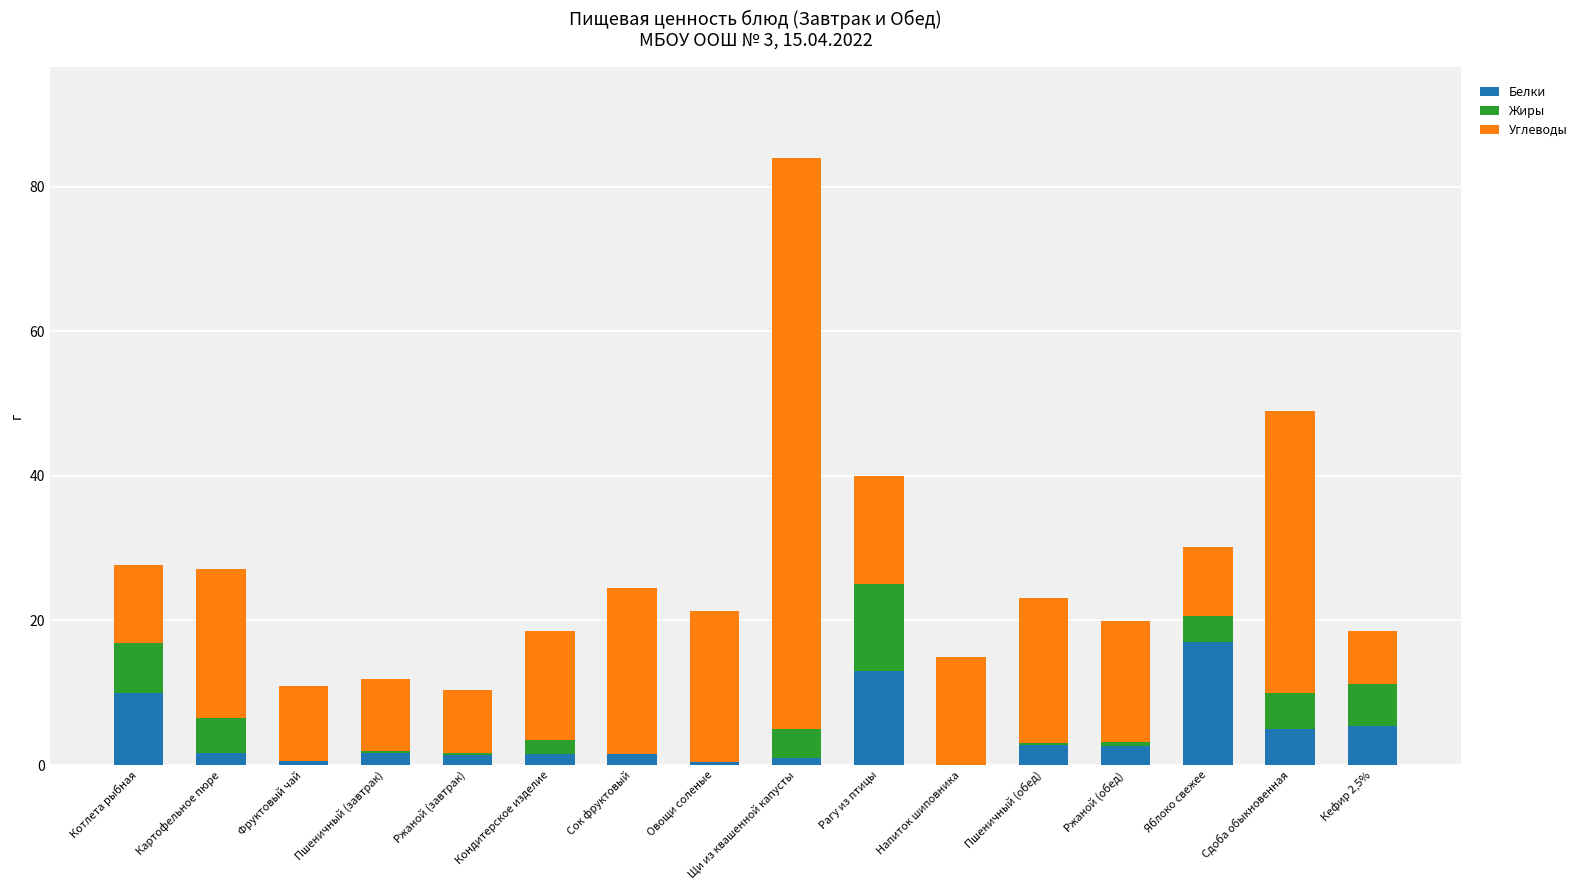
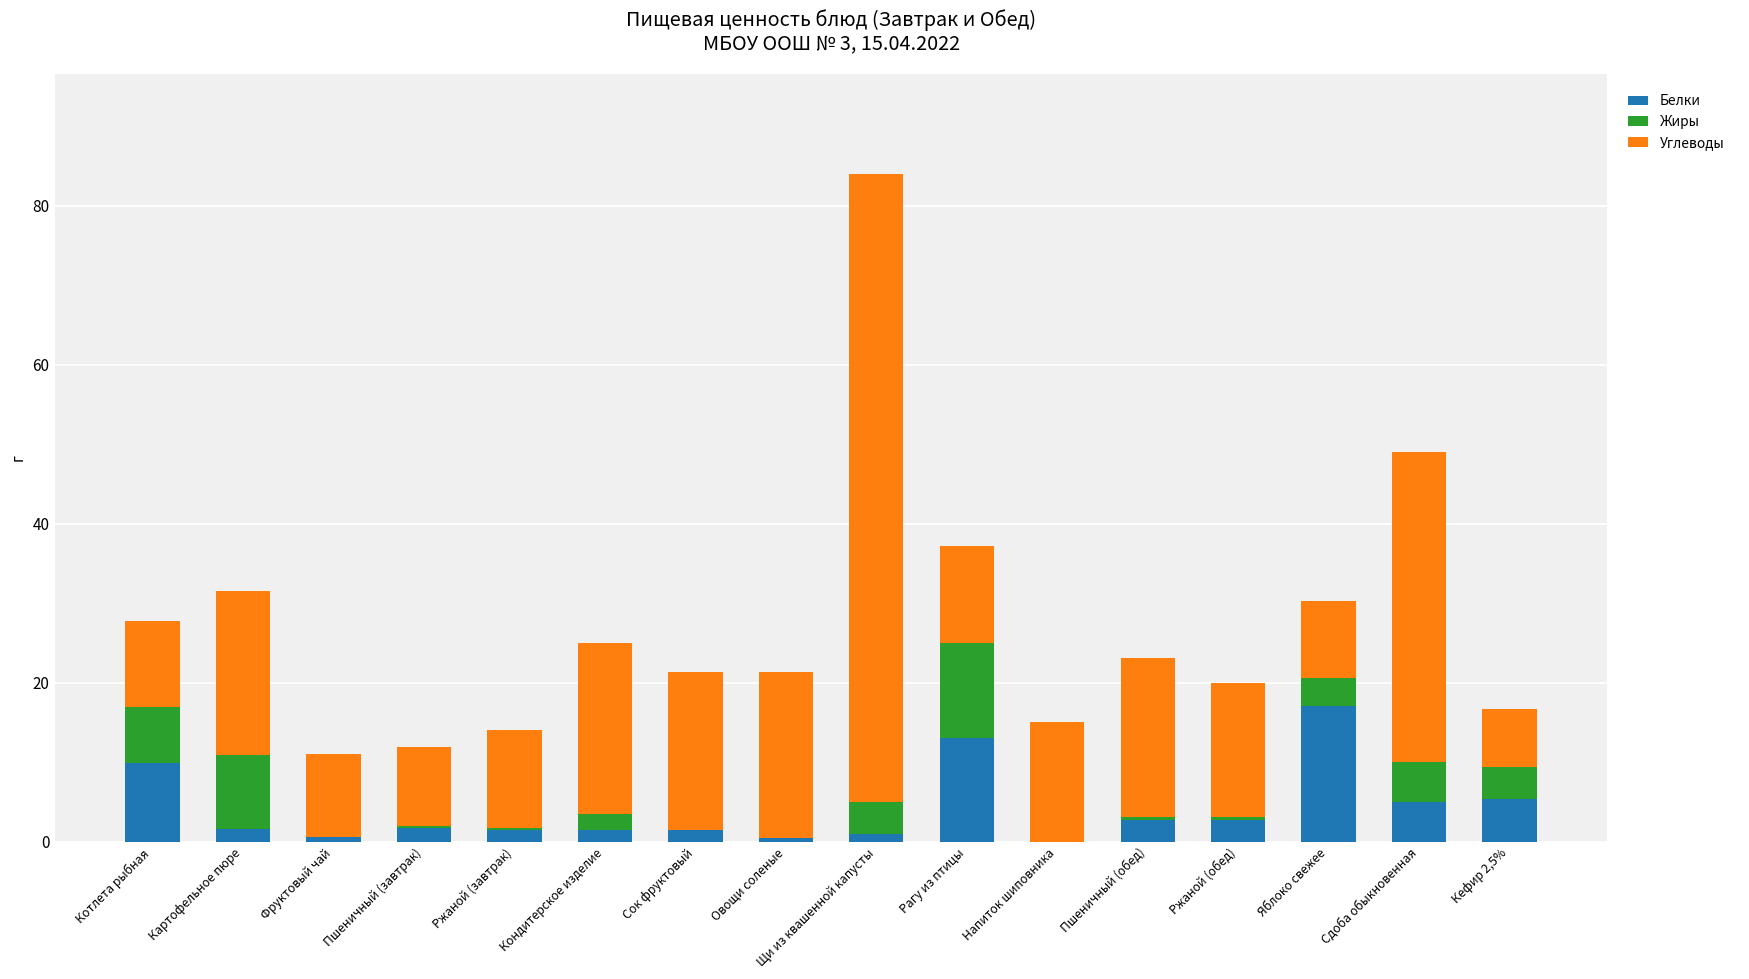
Жиры, Картофельное пюре: 5 -> 9
Углеводы, Ржаной (завтрак): 9 -> 12
Углеводы, Кондитерское изделие: 15 -> 22
Углеводы, Сок фруктовый: 23 -> 20
Углеводы, Рагу из птицы: 15 -> 12
Жиры, Кефир 2,5%: 6 -> 4
